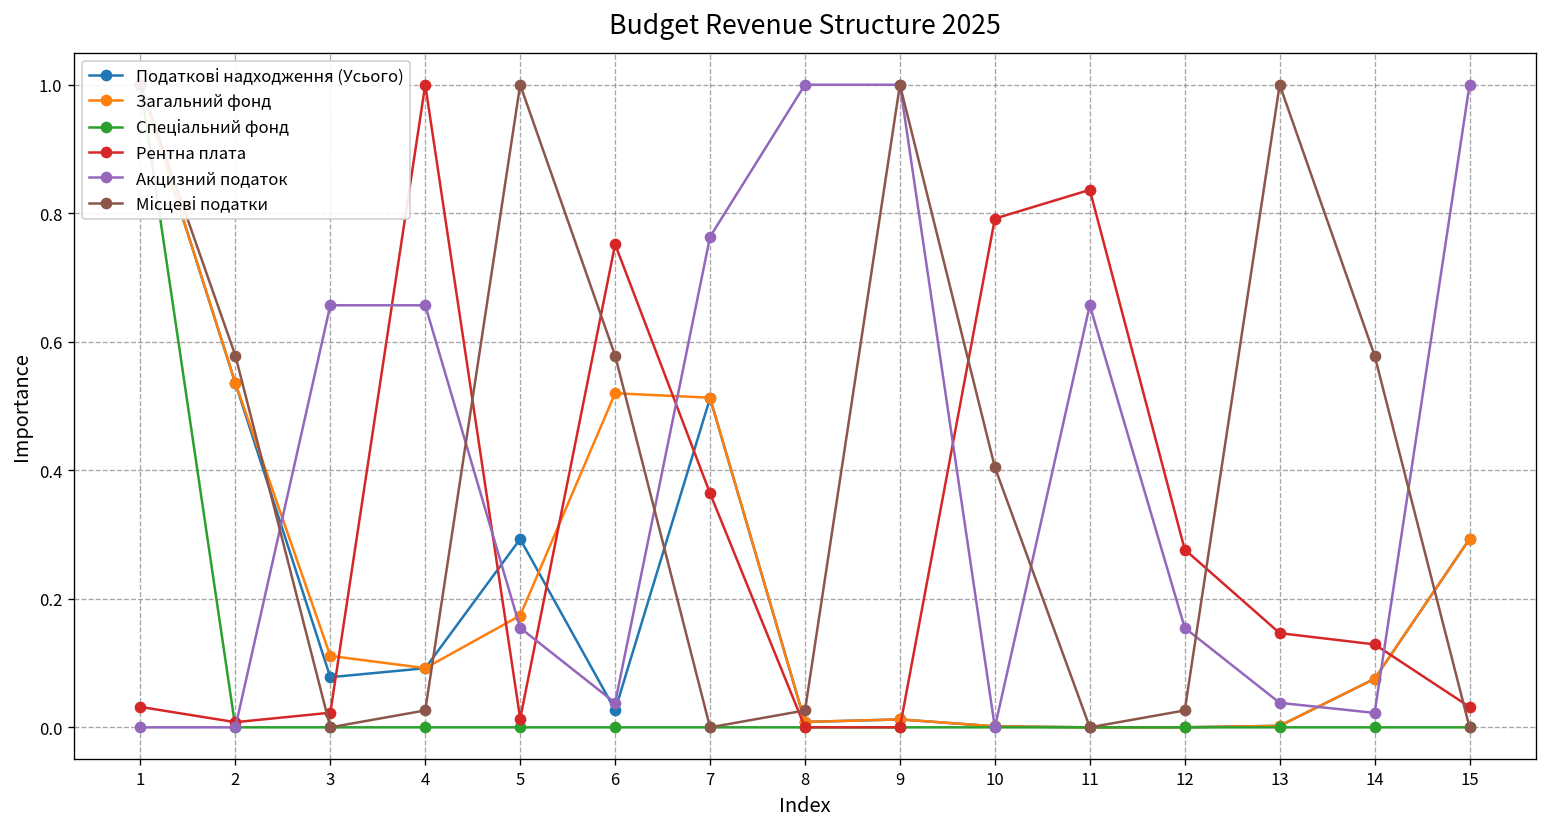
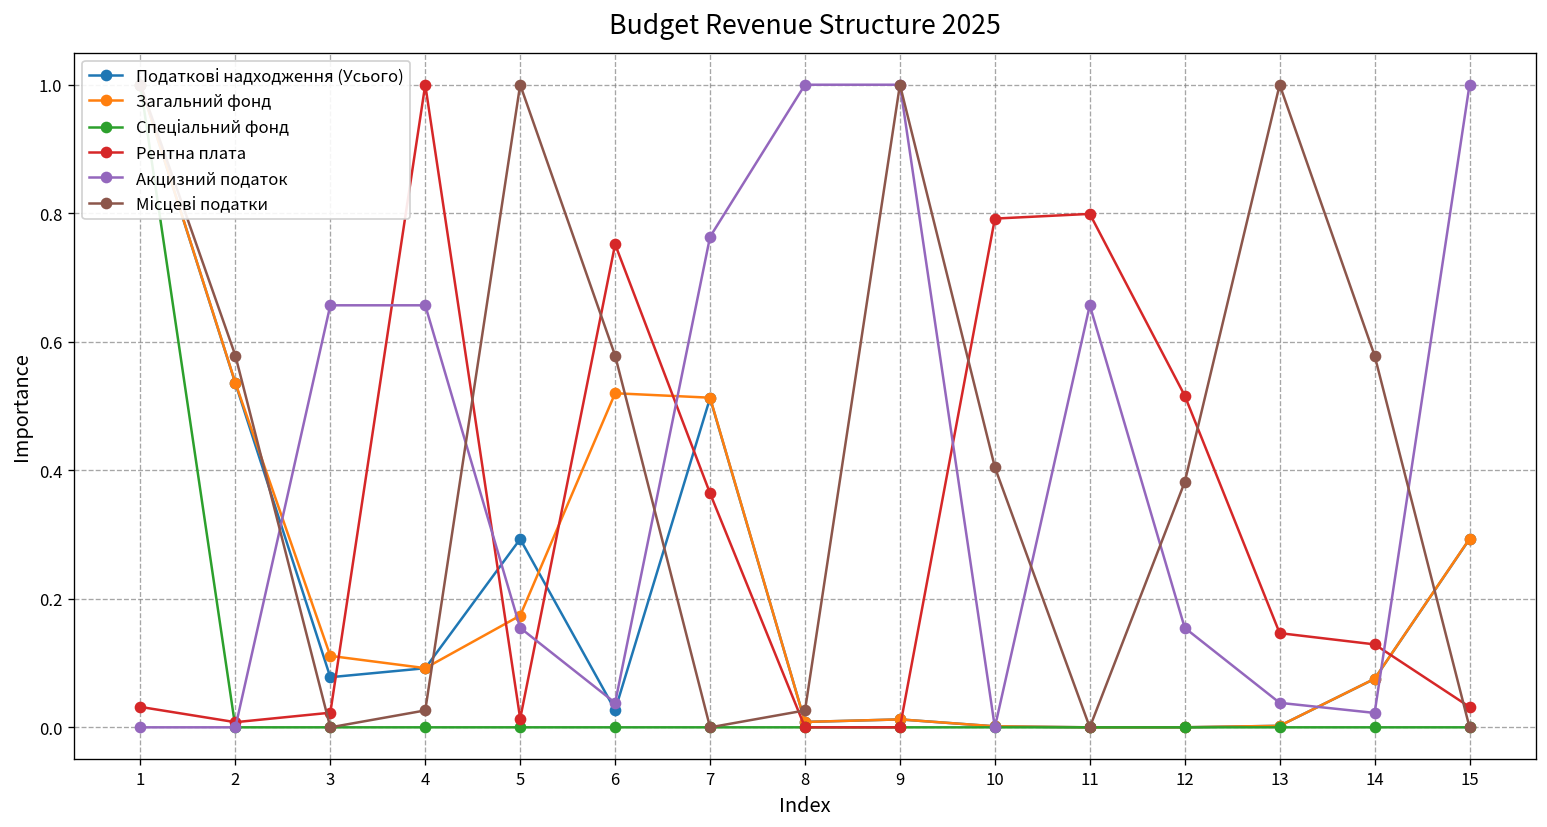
Рентна плата, 11: 0.84 -> 0.80
Рентна плата, 12: 0.28 -> 0.52
Місцеві податки, 12: 0.03 -> 0.38
